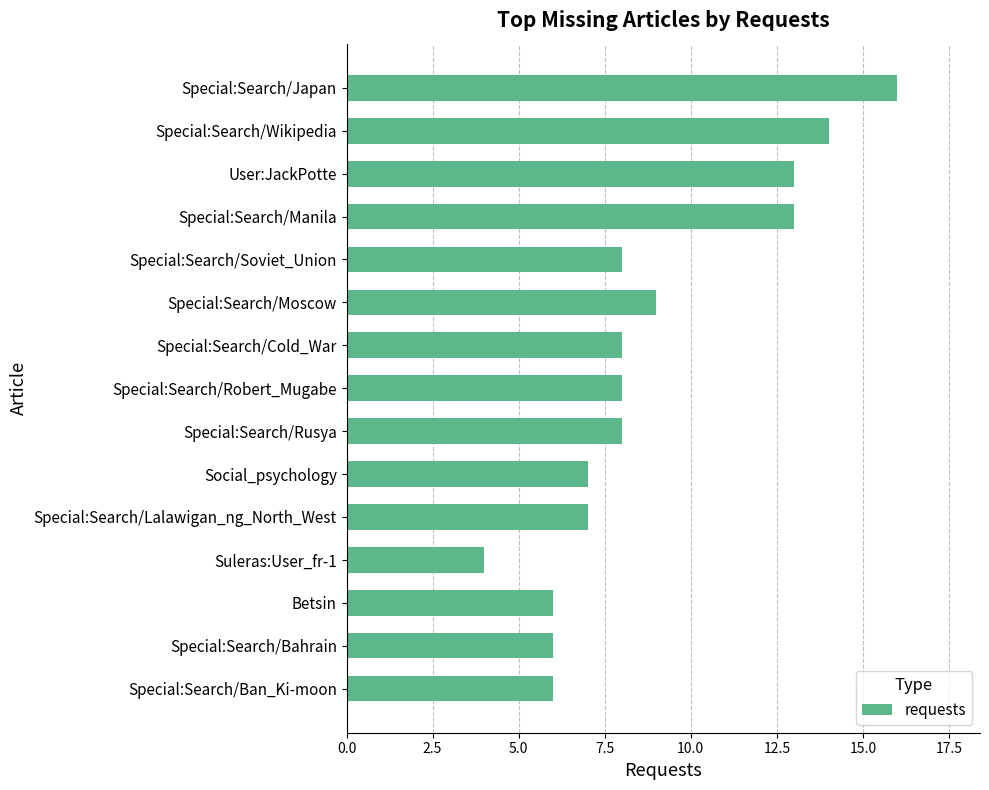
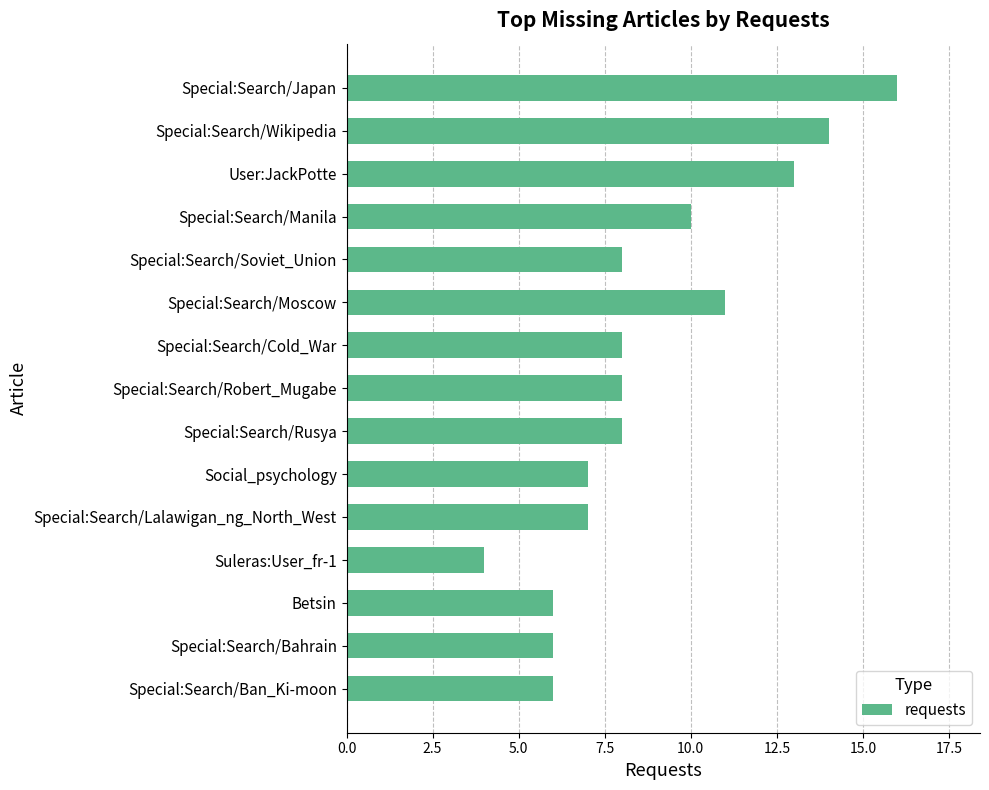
Special:Search/Manila: 13 -> 10
Special:Search/Moscow: 9 -> 11
